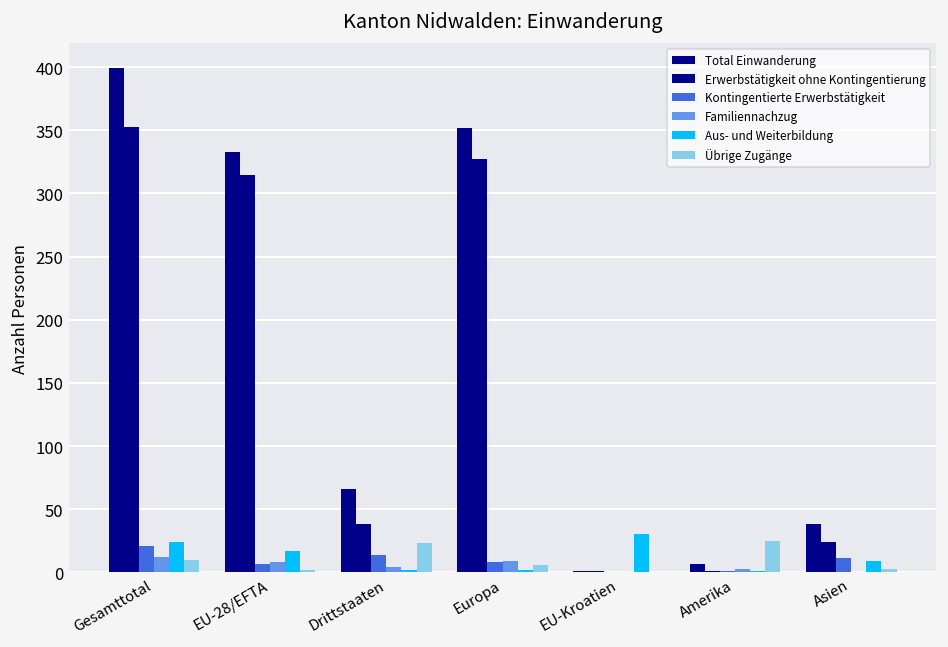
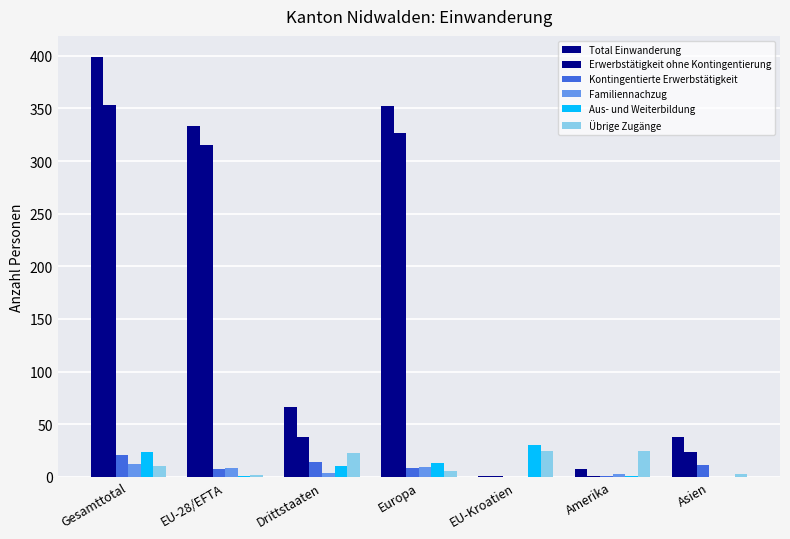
Aus- und Weiterbildung, EU-28/EFTA: 17 -> 1
Aus- und Weiterbildung, Drittstaaten: 2 -> 10
Aus- und Weiterbildung, Europa: 2 -> 13
Übrige Zugänge, EU-Kroatien: 0 -> 25
Aus- und Weiterbildung, Asien: 9 -> 0
